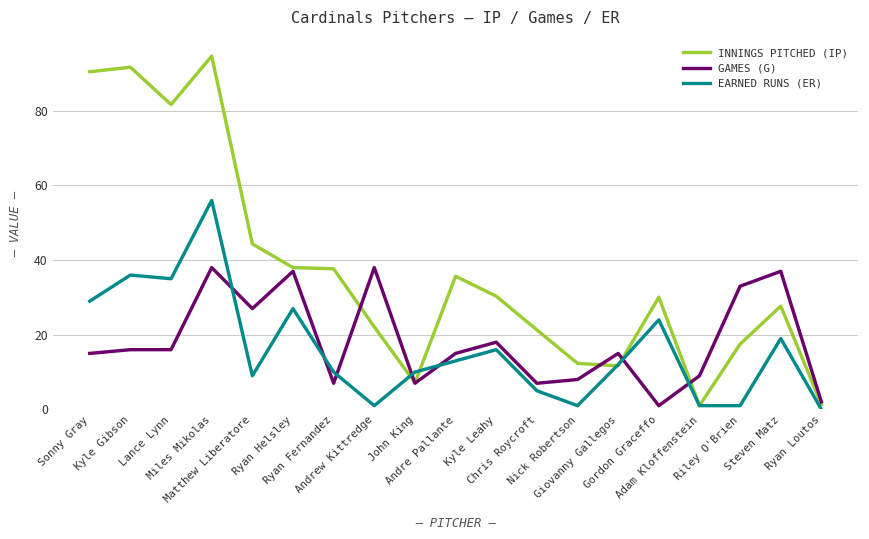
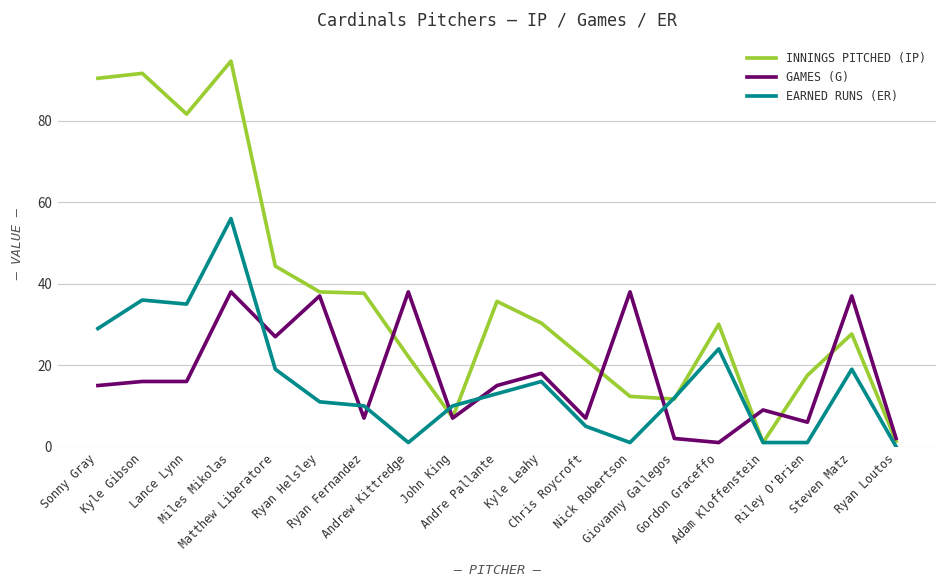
EARNED RUNS (ER), Matthew Liberatore: 9 -> 19
EARNED RUNS (ER), Ryan Helsley: 27 -> 11
GAMES (G), Nick Robertson: 8 -> 38
GAMES (G), Giovanny Gallegos: 15 -> 2
GAMES (G), Riley O'Brien: 33 -> 6
